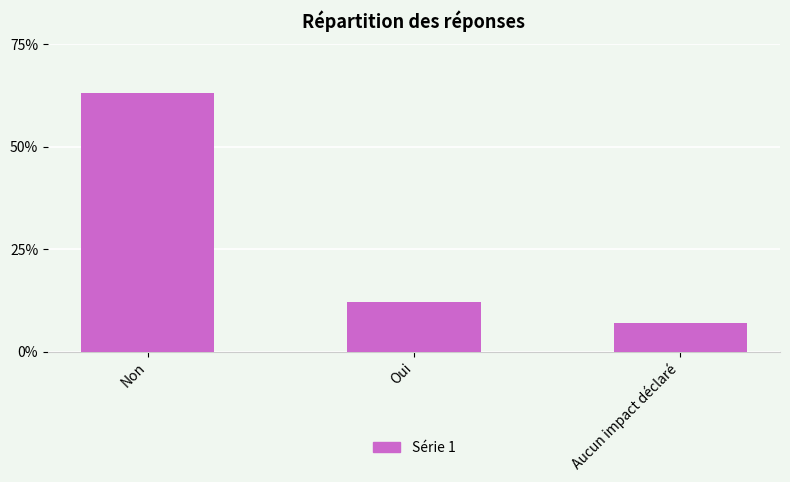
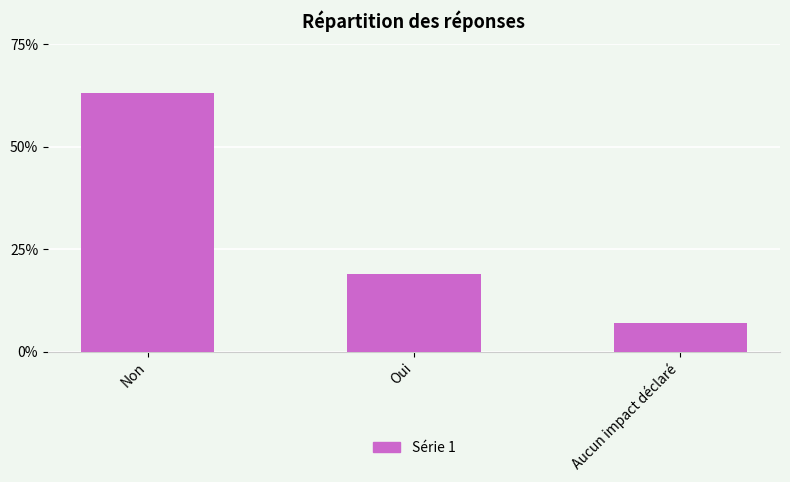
Oui: 12% -> 19%
